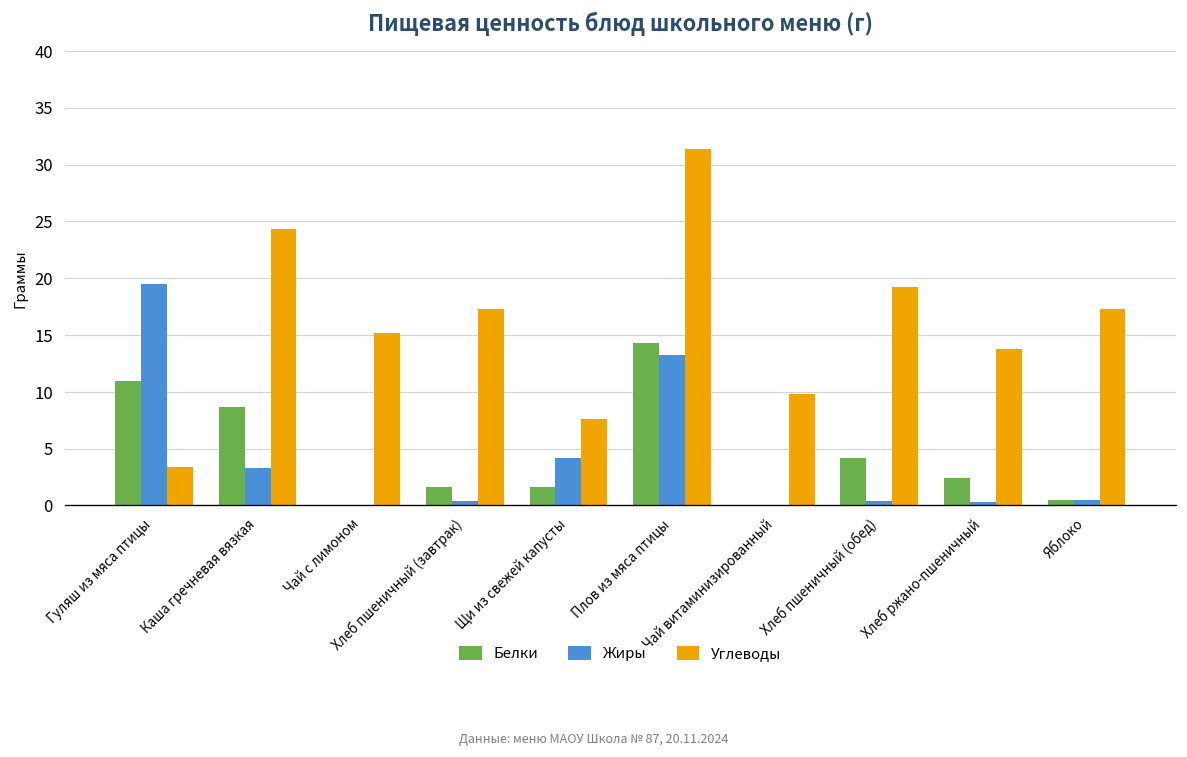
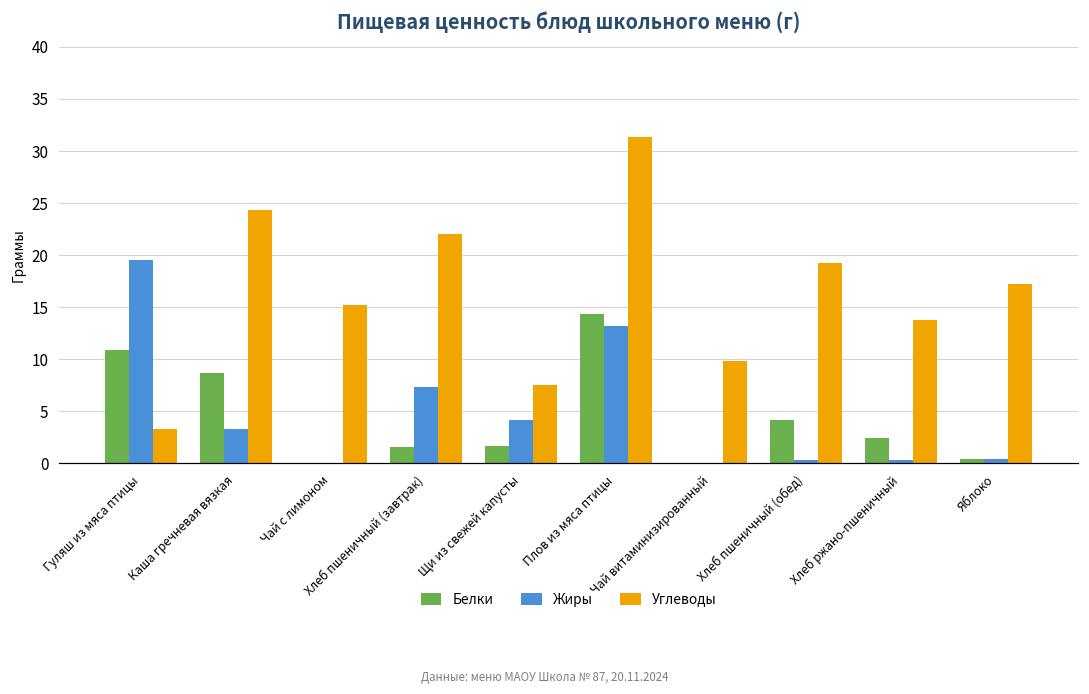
Жиры, Хлеб пшеничный (завтрак): 0 -> 7
Углеводы, Хлеб пшеничный (завтрак): 17 -> 22
